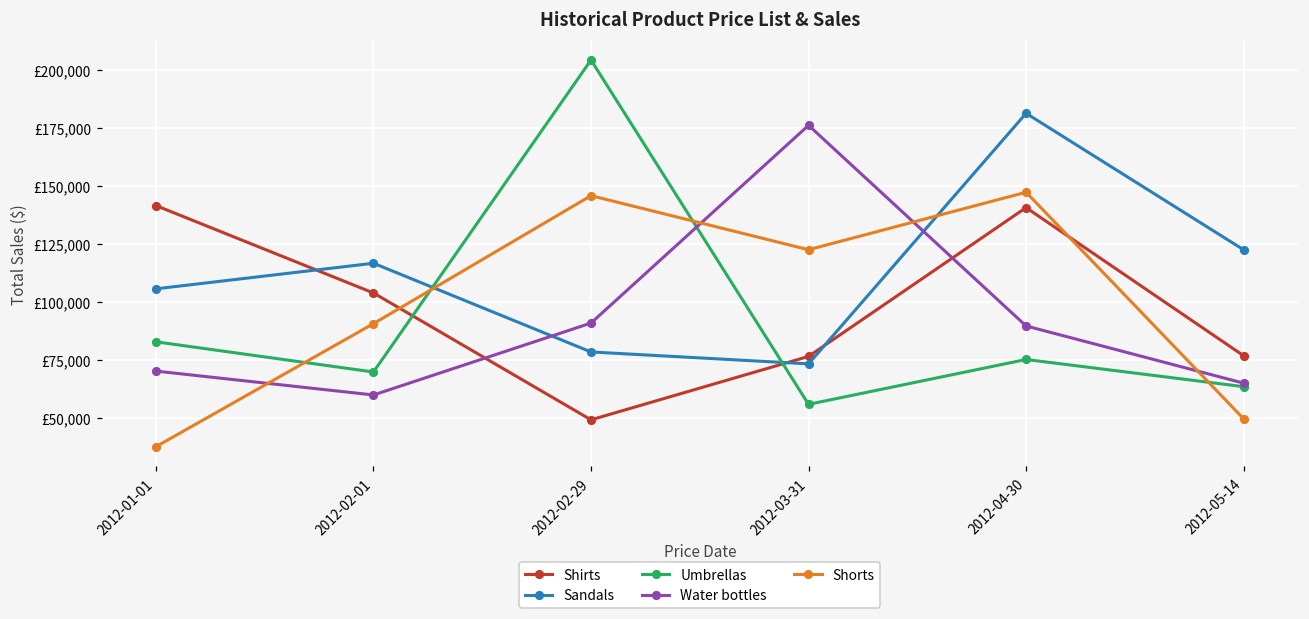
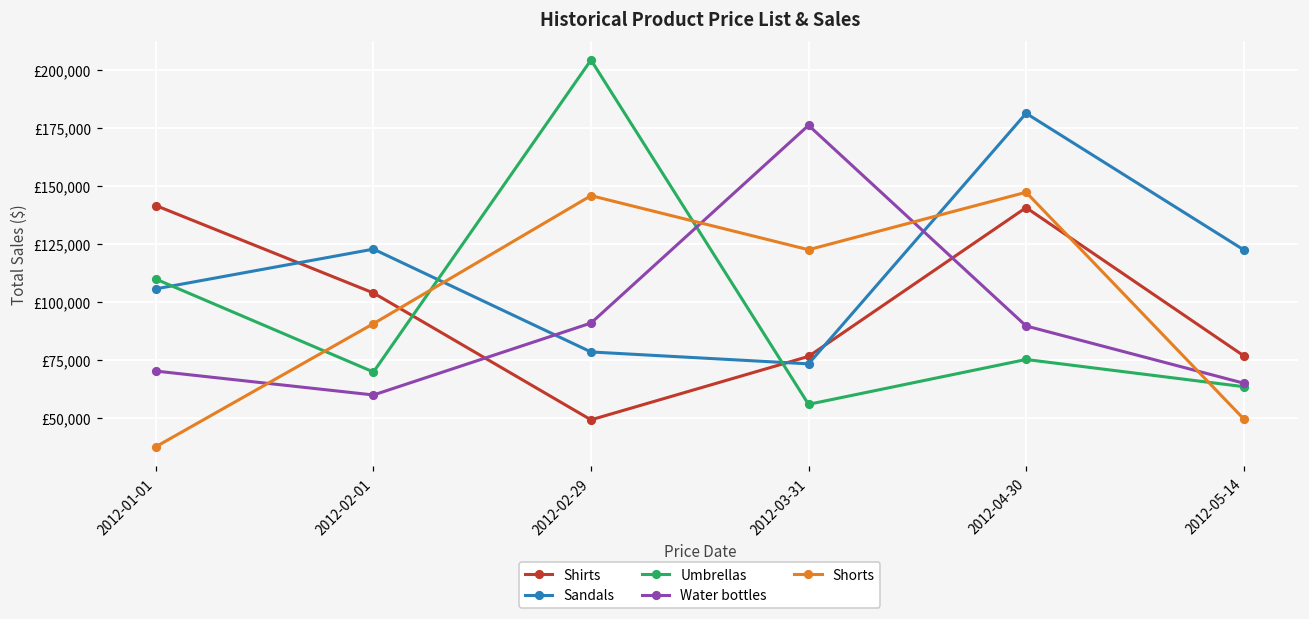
Umbrellas, 2012-01-01: £83,000 -> £110,000
Sandals, 2012-02-01: £117,000 -> £123,000
